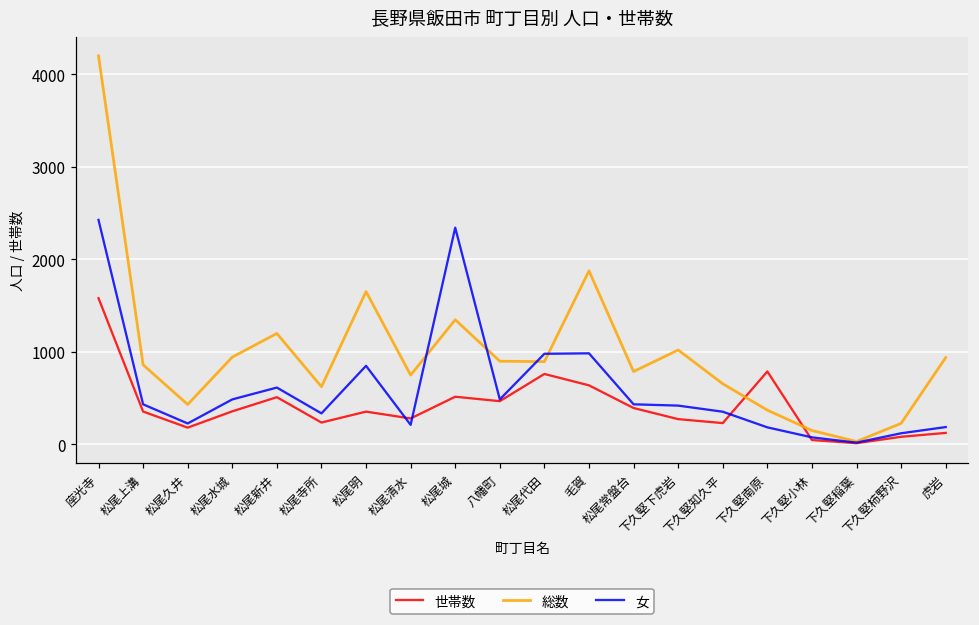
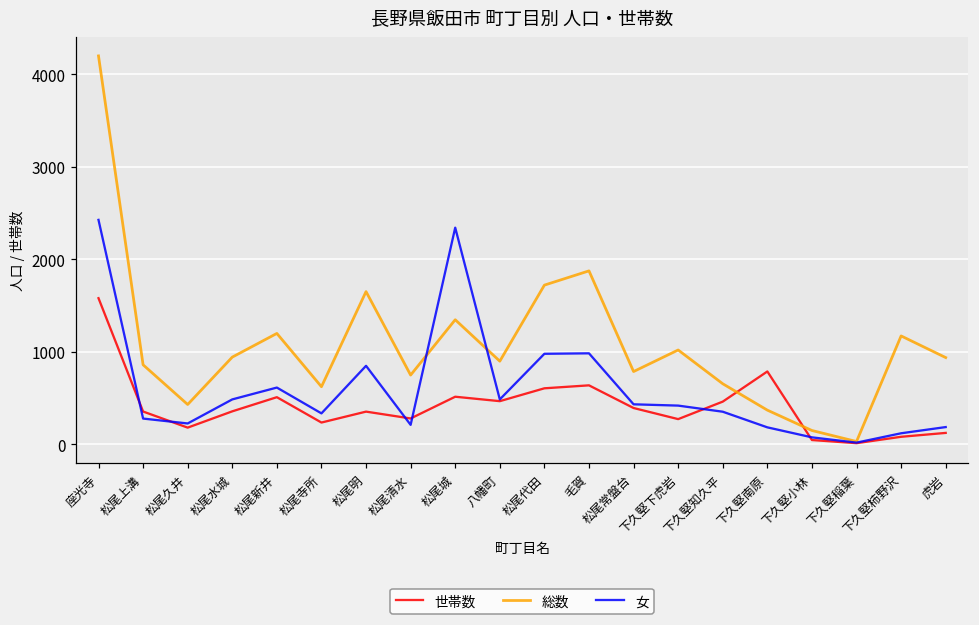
女, 松尾上溝: 400 -> 300
世帯数, 松尾代田: 800 -> 600
総数, 松尾代田: 900 -> 1700
世帯数, 下久堅知久平: 200 -> 500
総数, 下久堅柿野沢: 200 -> 1200
